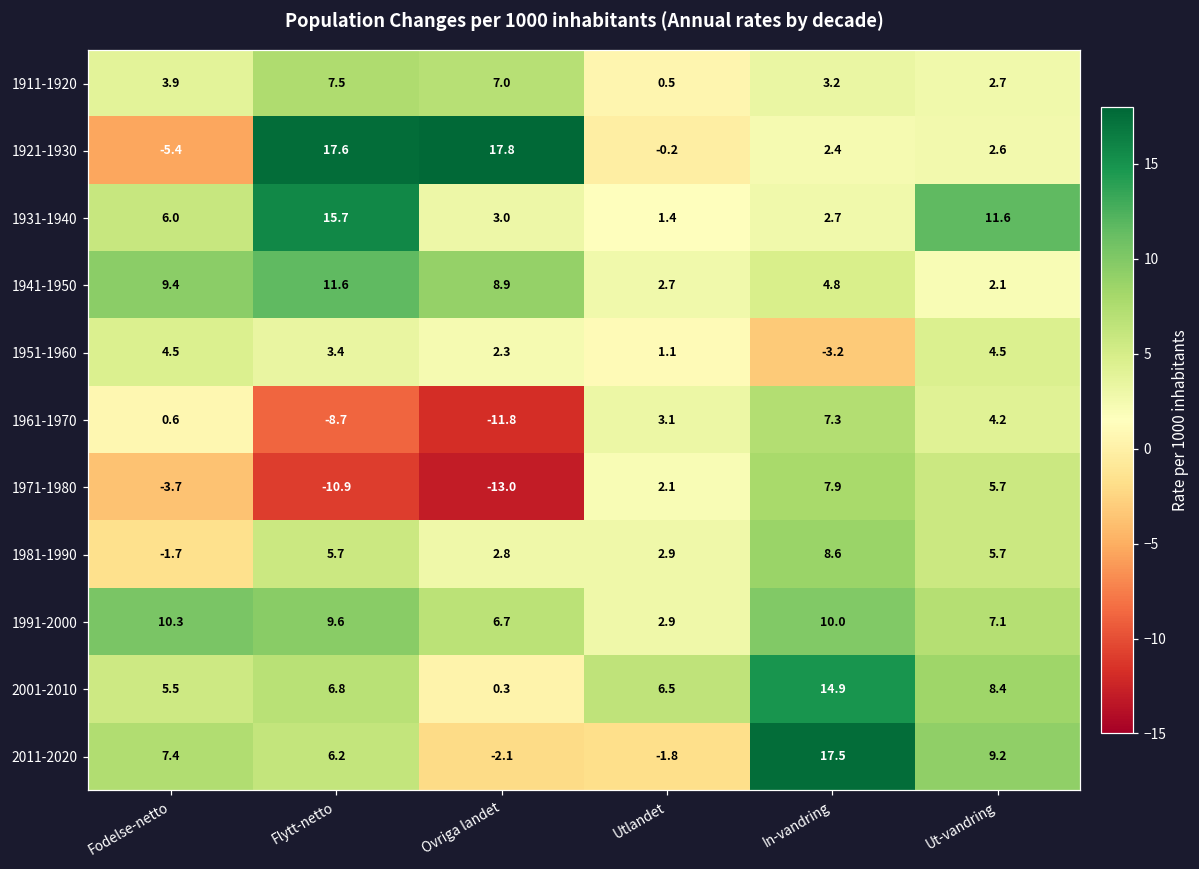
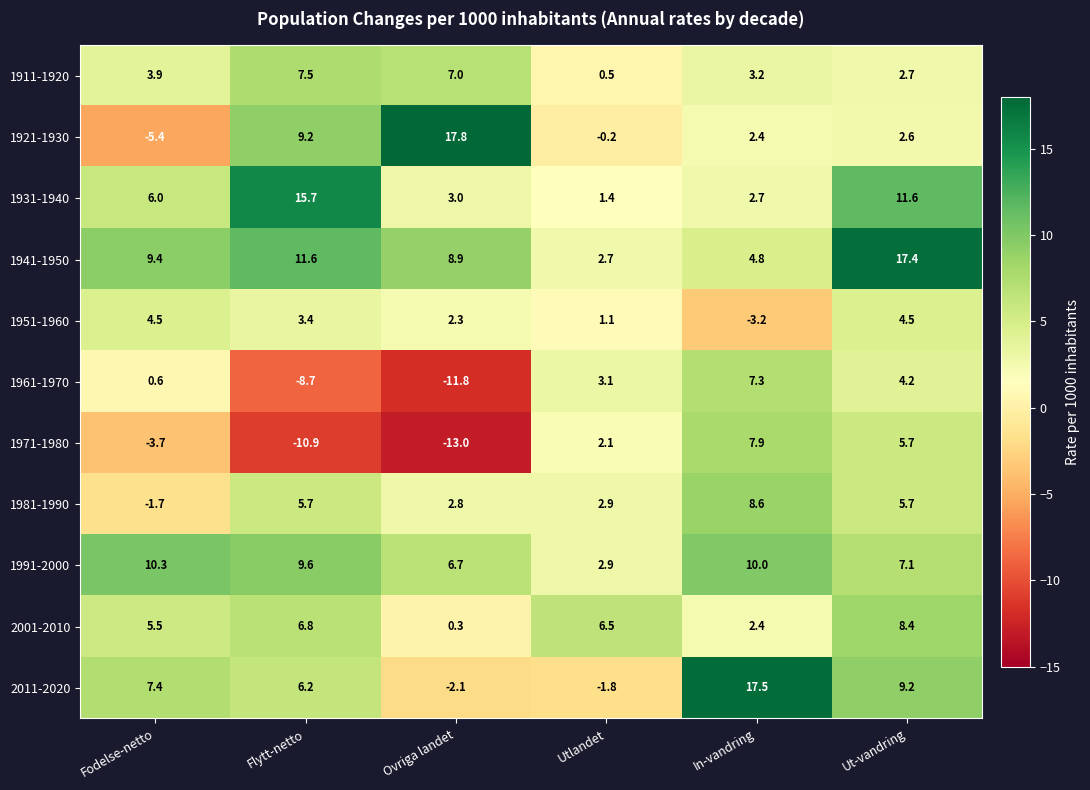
1921-1930, Flytt-netto: 17.6 -> 9.2
1941-1950, Ut-vandring: 2.1 -> 17.4
2001-2010, In-vandring: 14.9 -> 2.4
